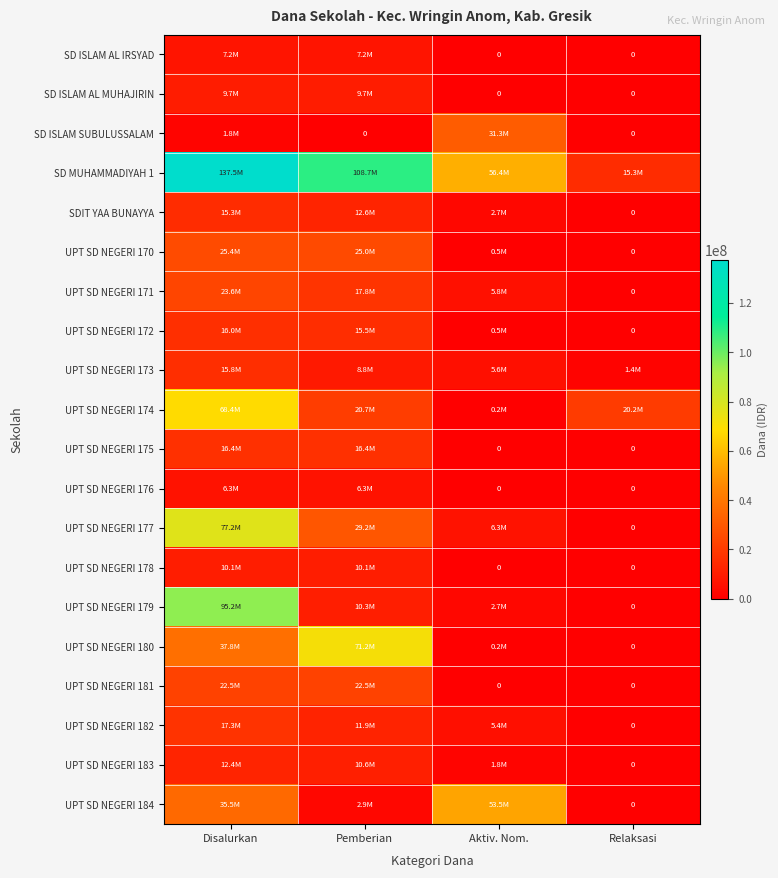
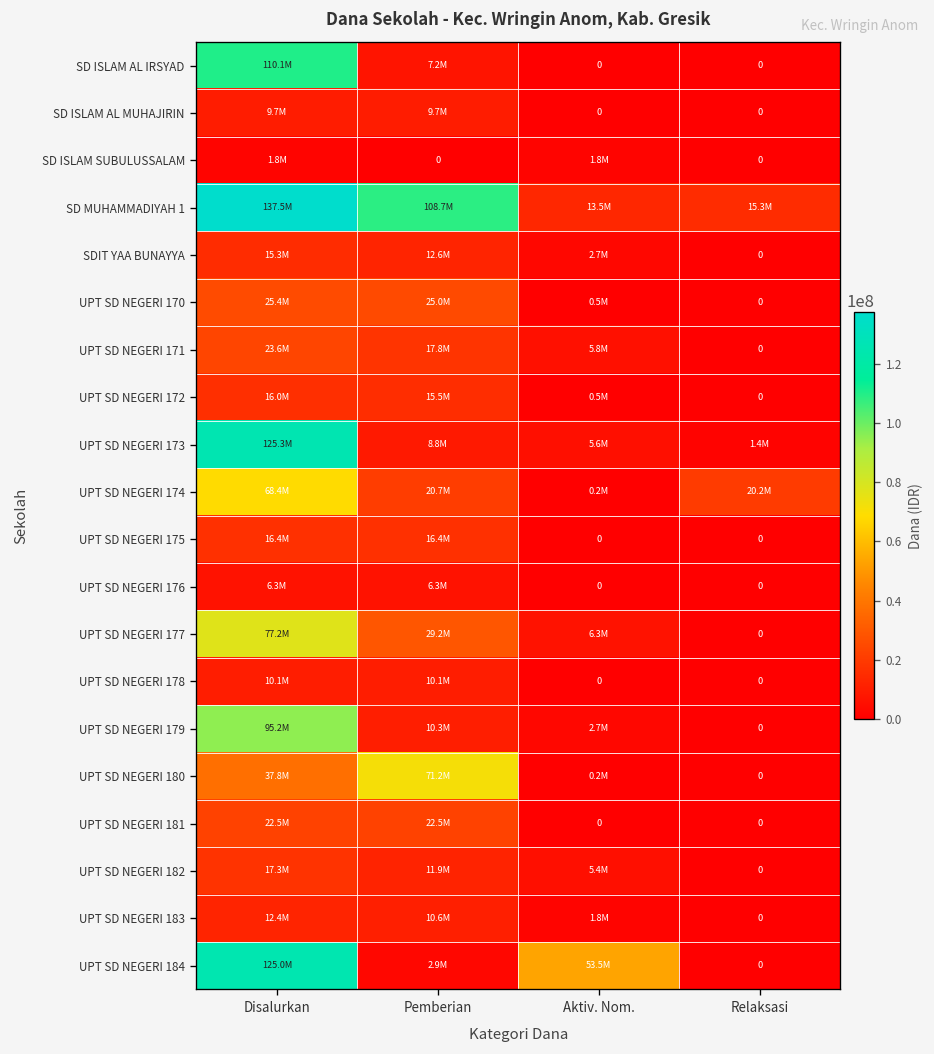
SD ISLAM AL IRSYAD, Disalurkan: 7.2M -> 110.1M
SD ISLAM SUBULUSSALAM, Aktiv. Nom.: 31.3M -> 1.8M
SD MUHAMMADIYAH 1, Aktiv. Nom.: 56.4M -> 13.5M
UPT SD NEGERI 173, Disalurkan: 15.8M -> 125.3M
UPT SD NEGERI 184, Disalurkan: 35.5M -> 125.0M
